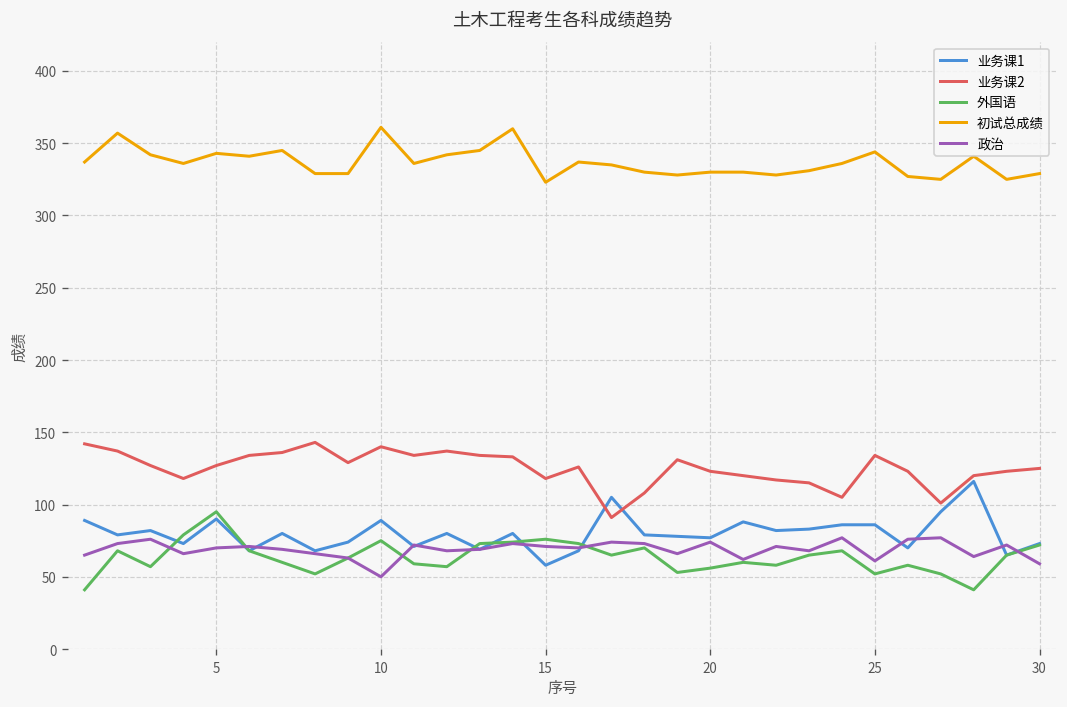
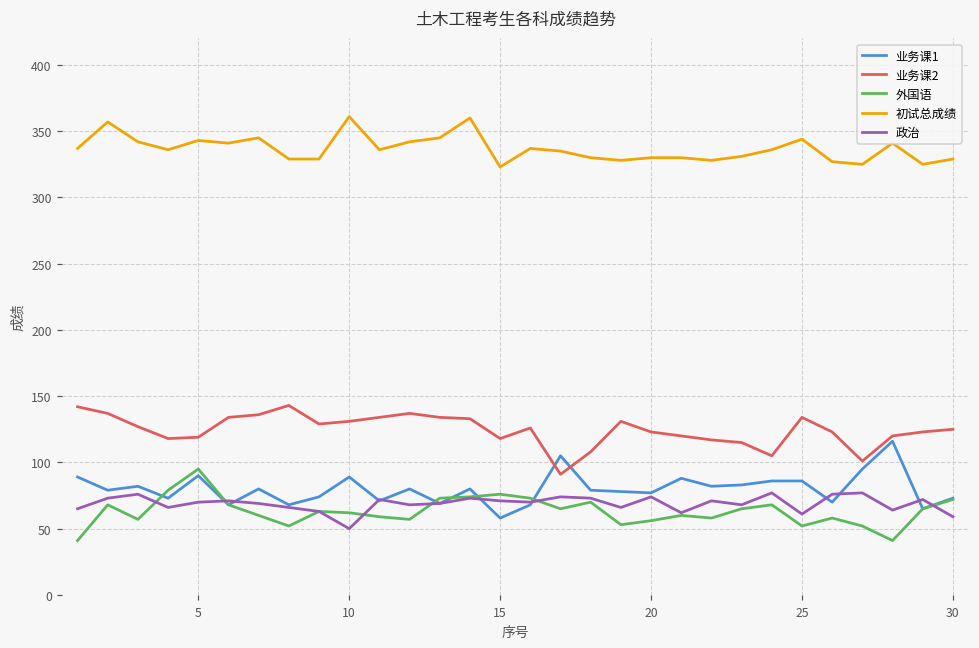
业务课2, 5: 127 -> 119
业务课2, 10: 140 -> 131
外国语, 10: 75 -> 62
